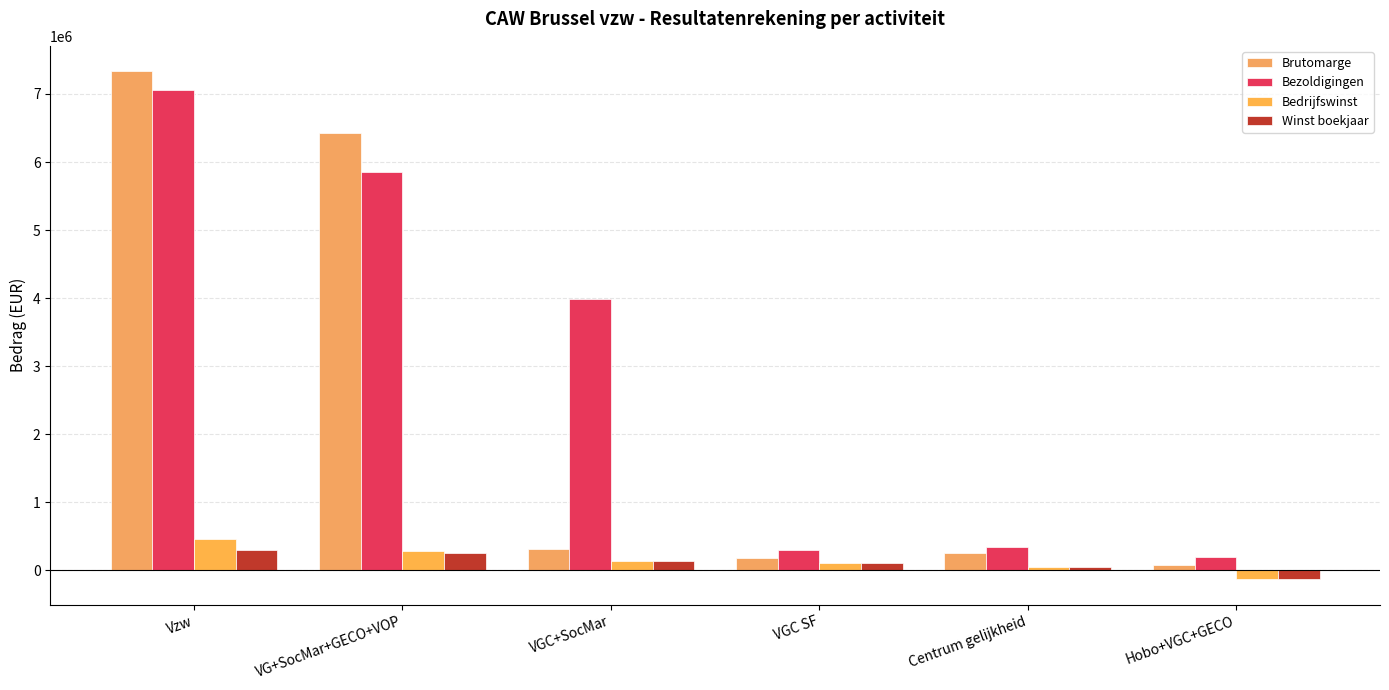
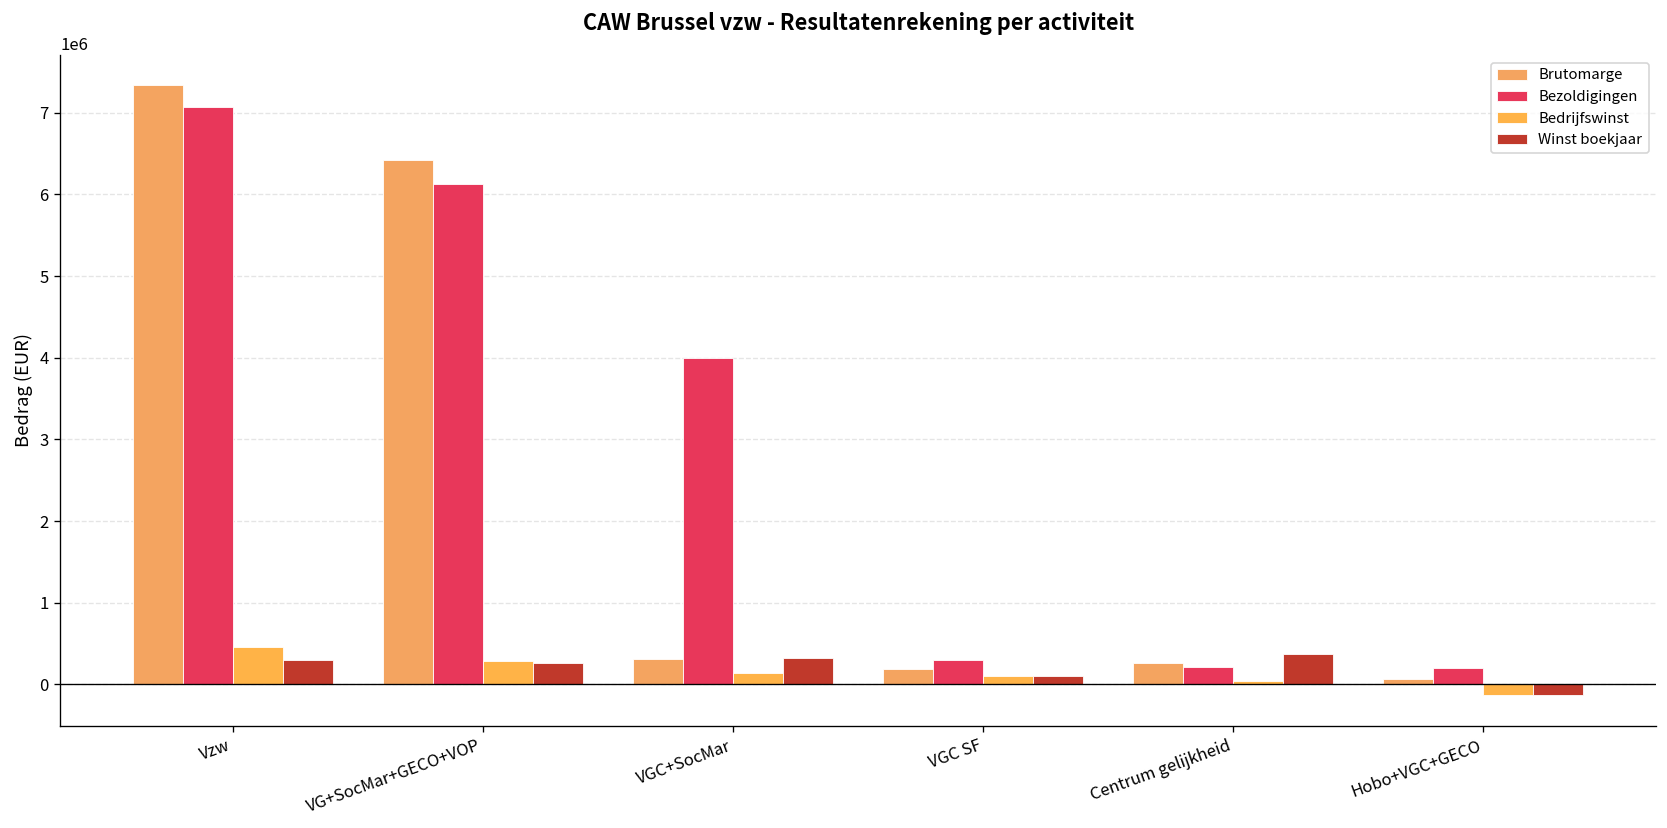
Bezoldigingen, VG+SocMar+GECO+VOP: 5900000 -> 6100000
Winst boekjaar, VGC+SocMar: 100000 -> 300000
Bezoldigingen, Centrum gelijkheid: 300000 -> 200000
Winst boekjaar, Centrum gelijkheid: 0 -> 400000
